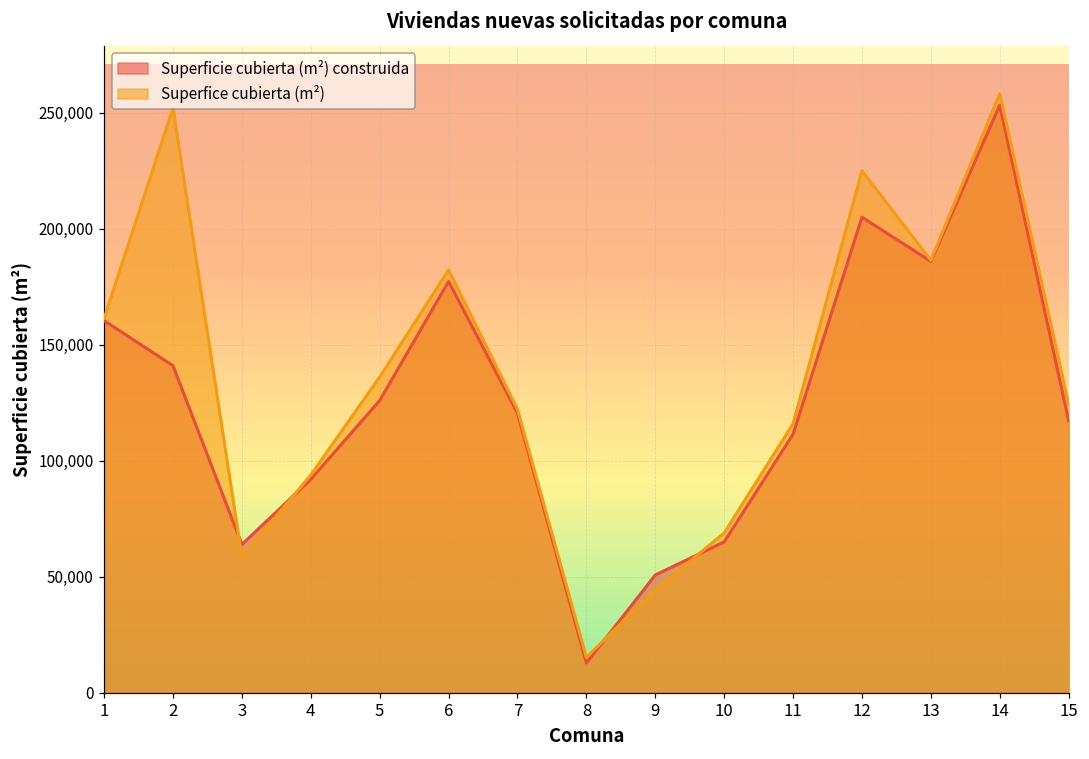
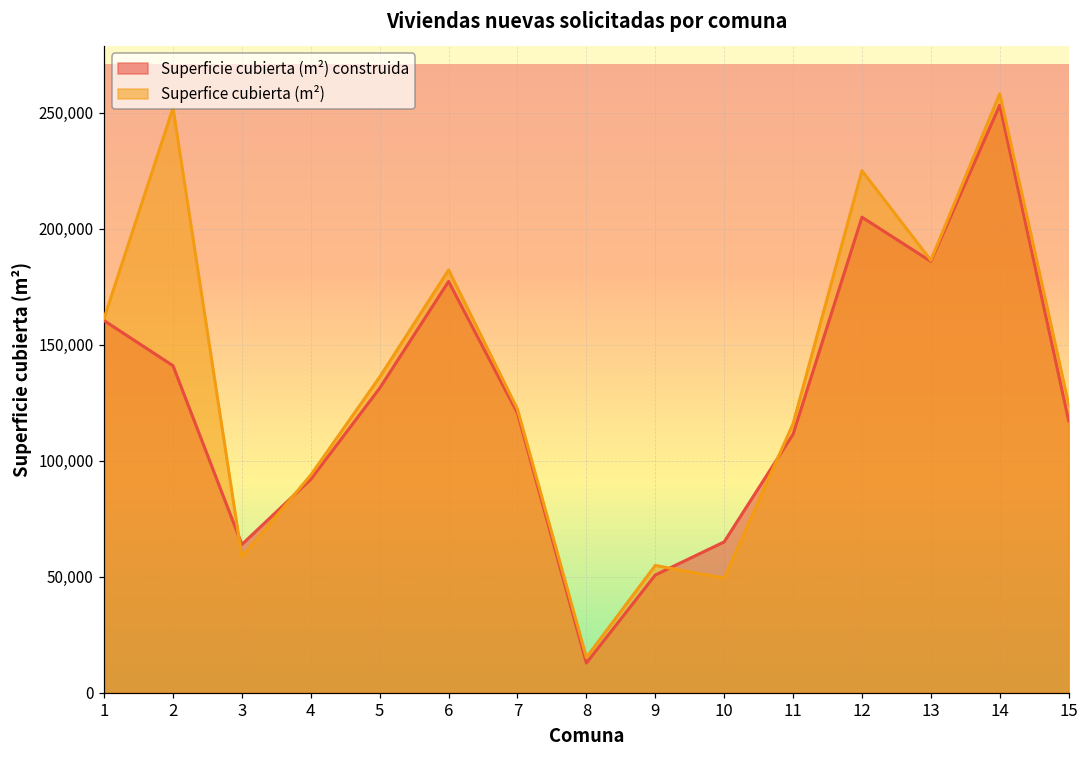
Superficie cubierta (m²) construida, 5: 126,000 -> 131,000
Superfice cubierta (m²), 9: 44,000 -> 55,000
Superfice cubierta (m²), 10: 69,000 -> 49,000
